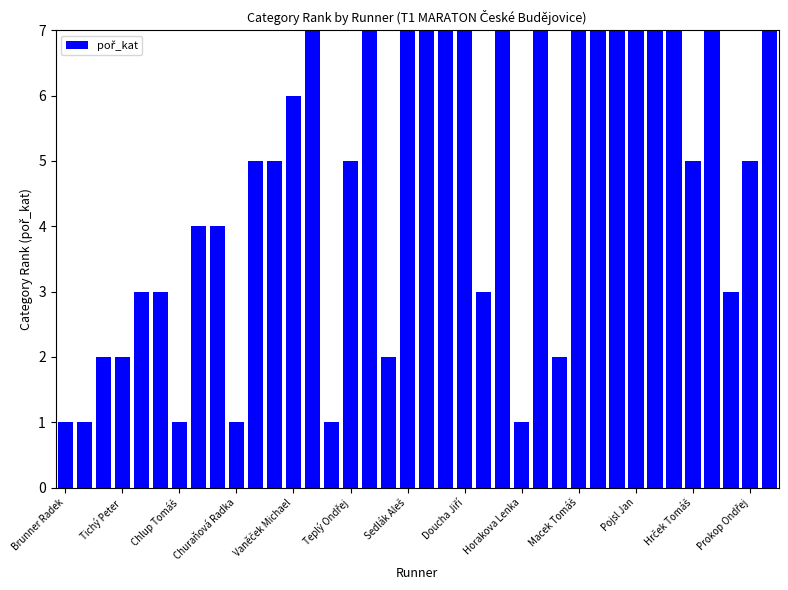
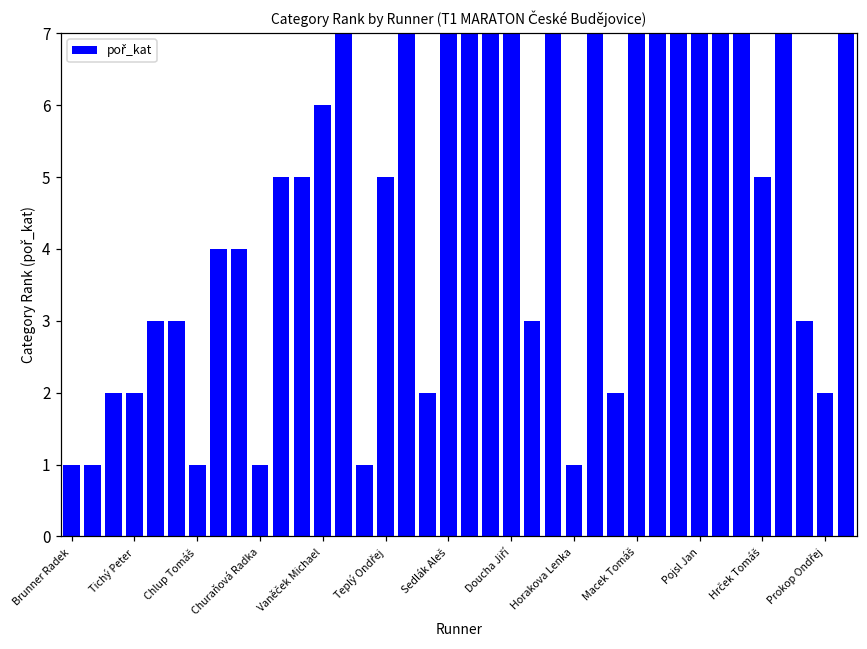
Prokop Ondřej: 5 -> 2
